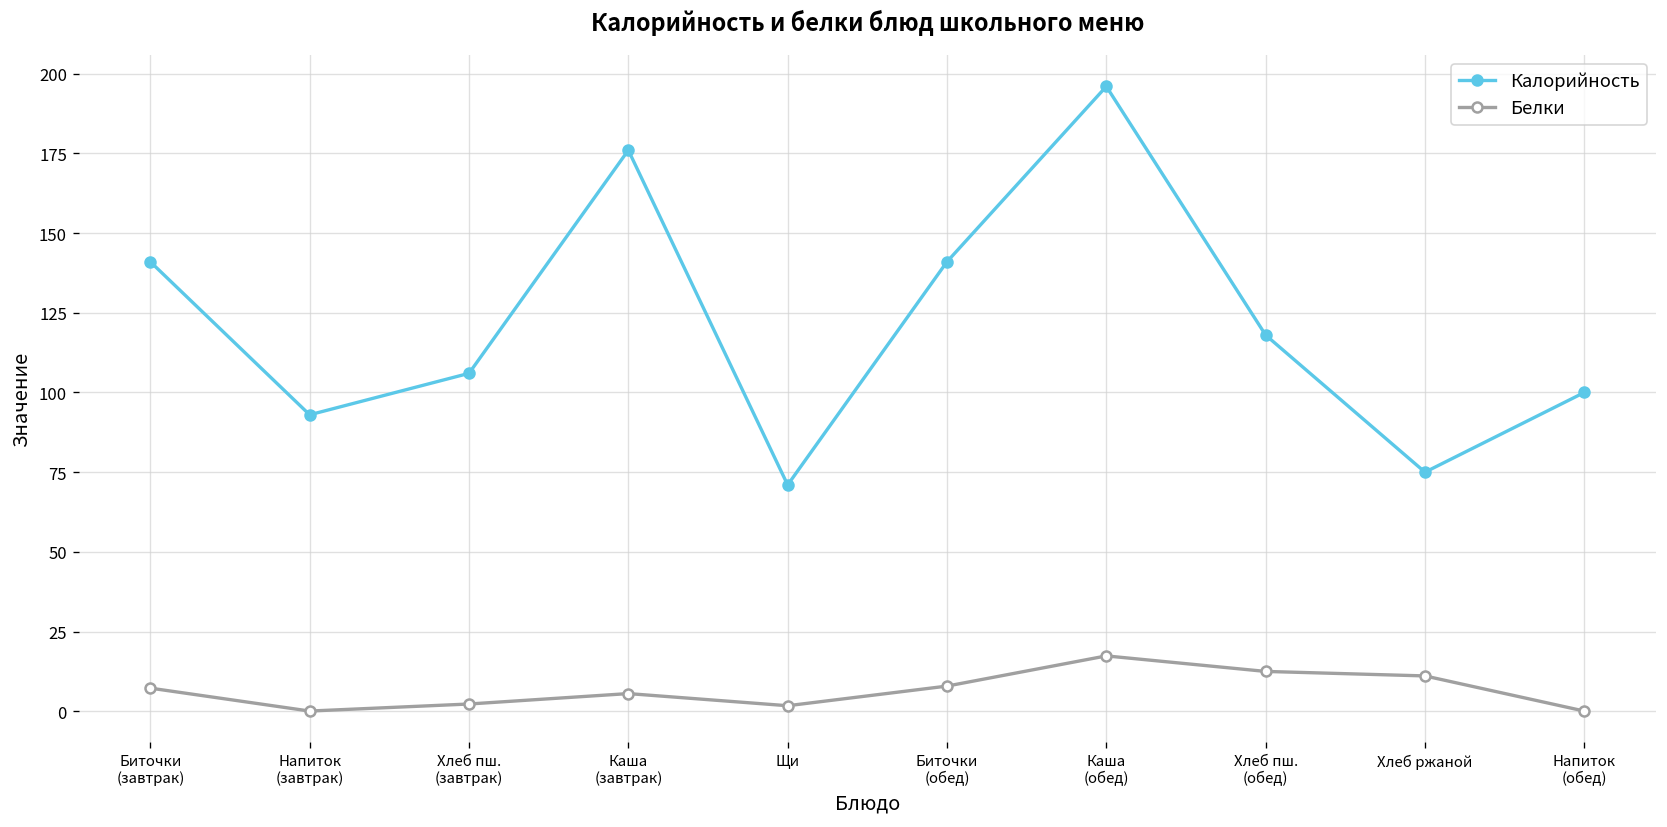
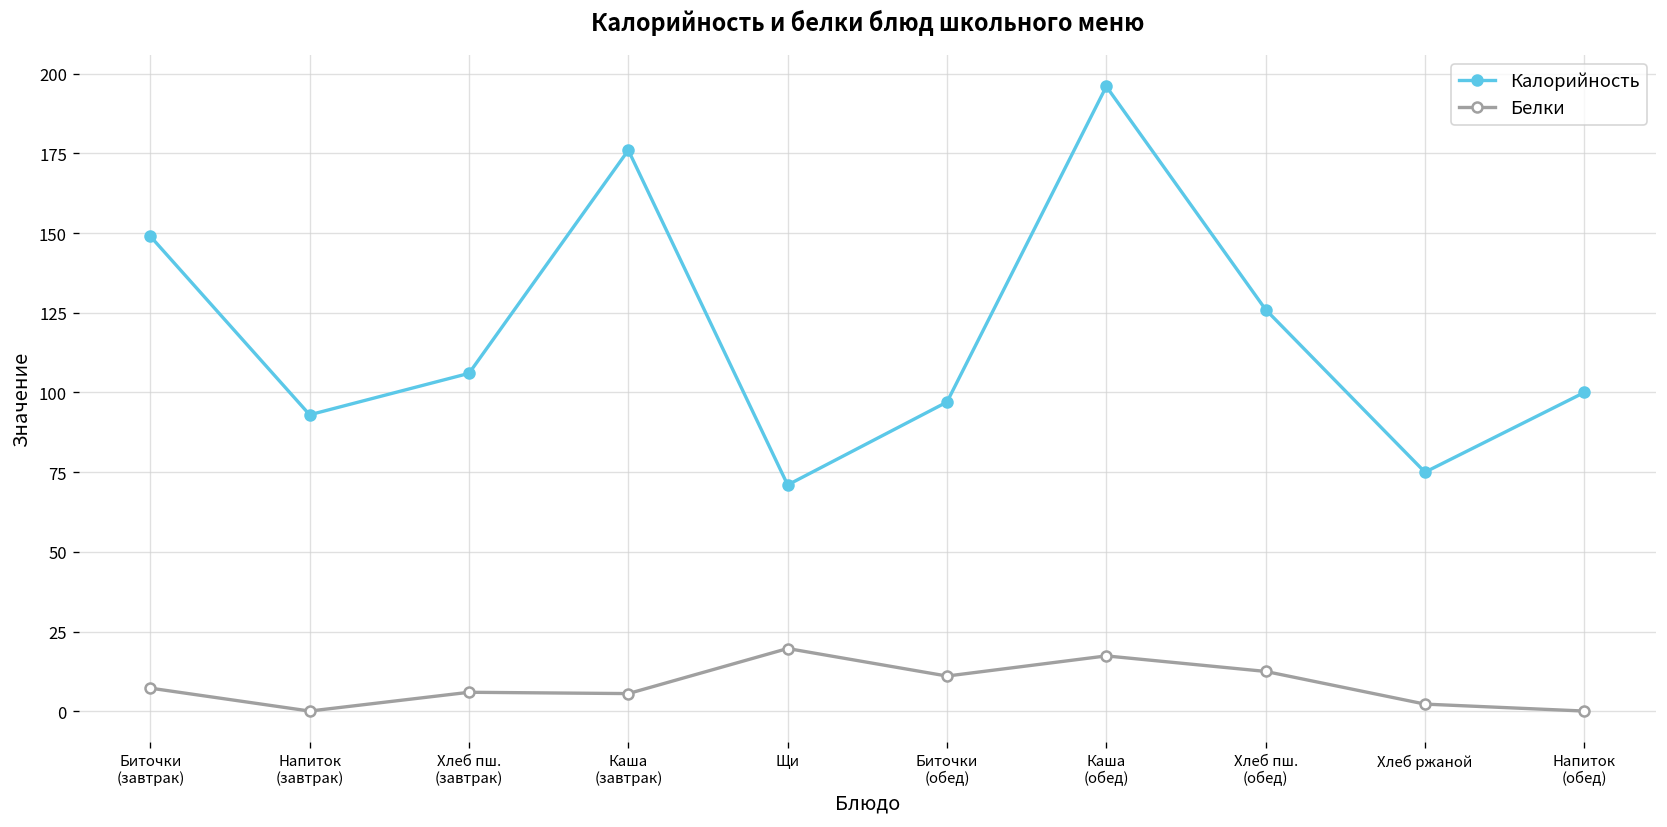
Калорийность, Биточки (завтрак): 141 -> 149
Белки, Хлеб пш. (завтрак): 2 -> 6
Белки, Щи: 2 -> 20
Калорийность, Биточки (обед): 141 -> 97
Белки, Биточки (обед): 8 -> 11
Калорийность, Хлеб пш. (обед): 118 -> 126
Белки, Хлеб ржаной: 11 -> 2
